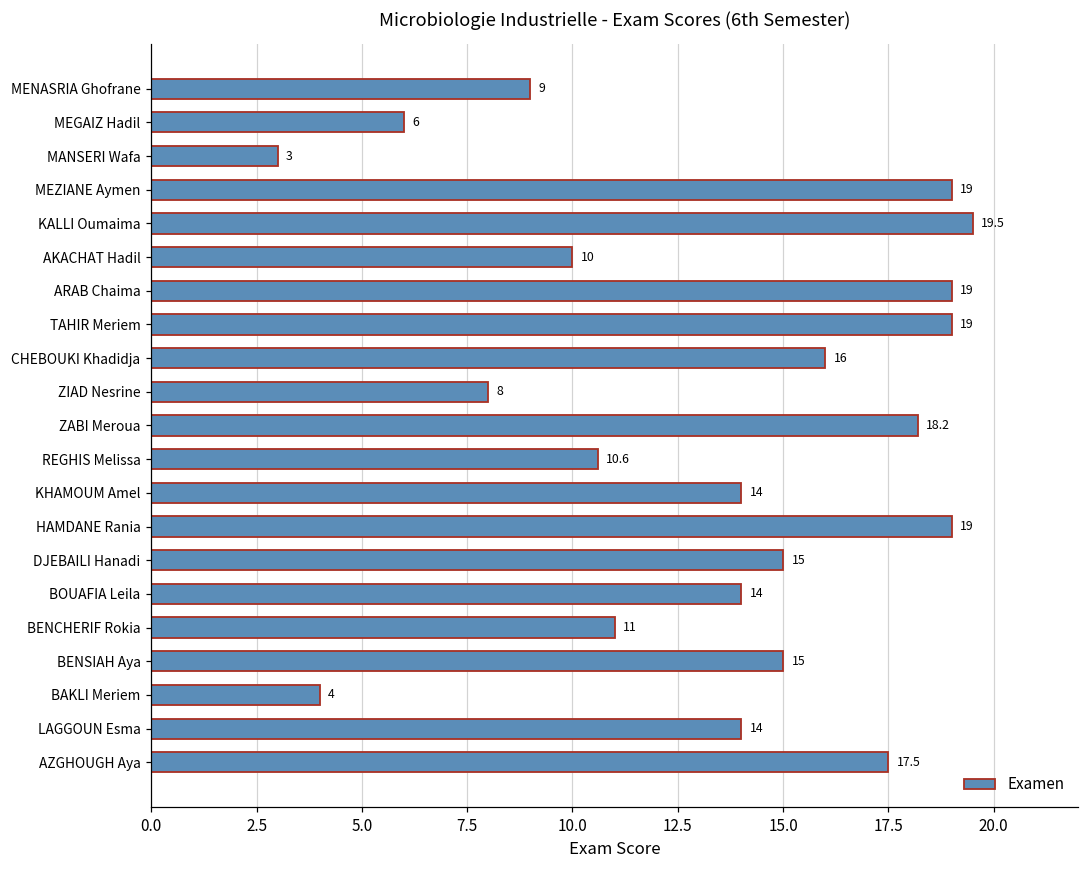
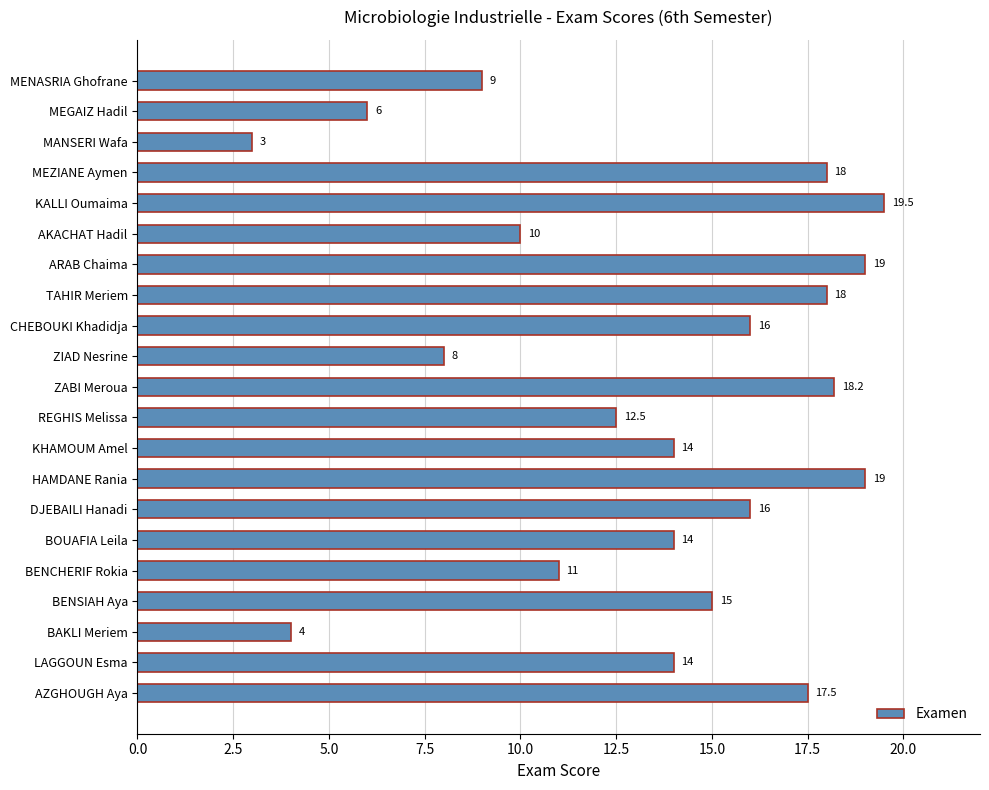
MEZIANE Aymen: 19 -> 18
TAHIR Meriem: 19 -> 18
REGHIS Melissa: 10.6 -> 12.5
DJEBAILI Hanadi: 15 -> 16
